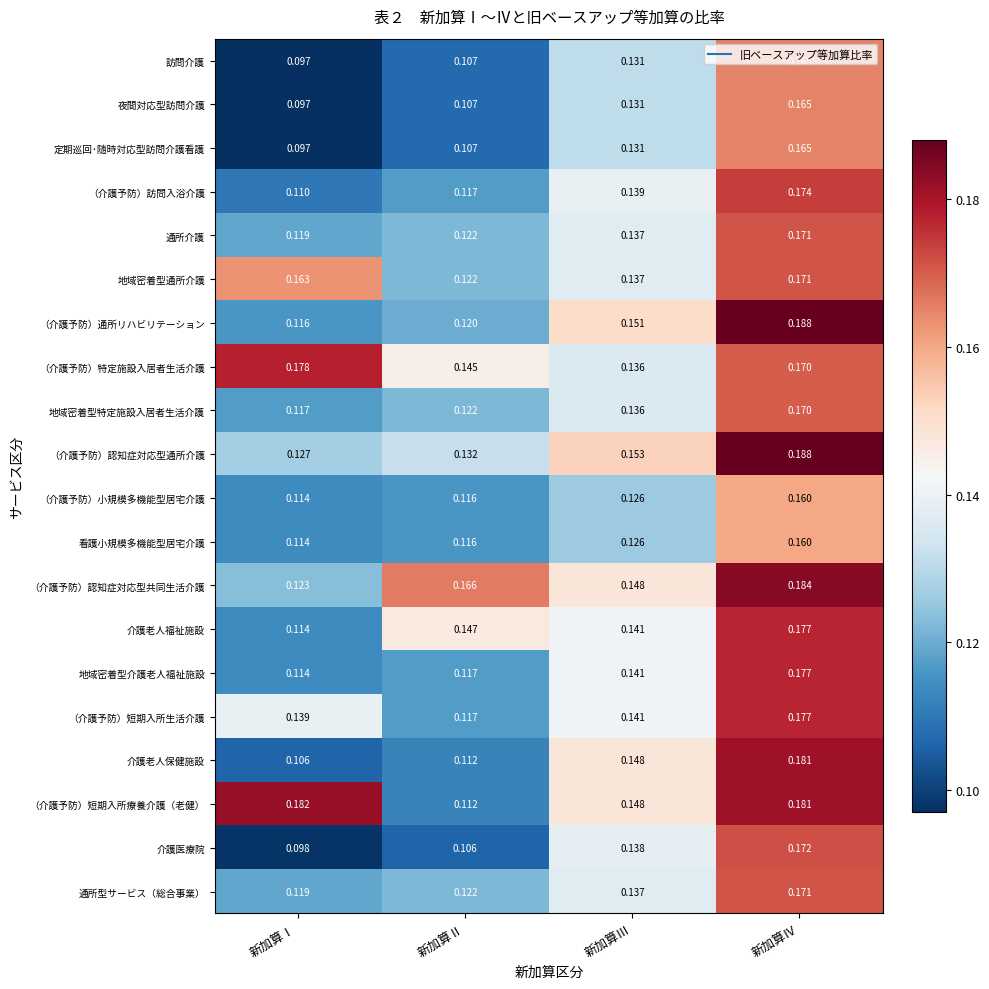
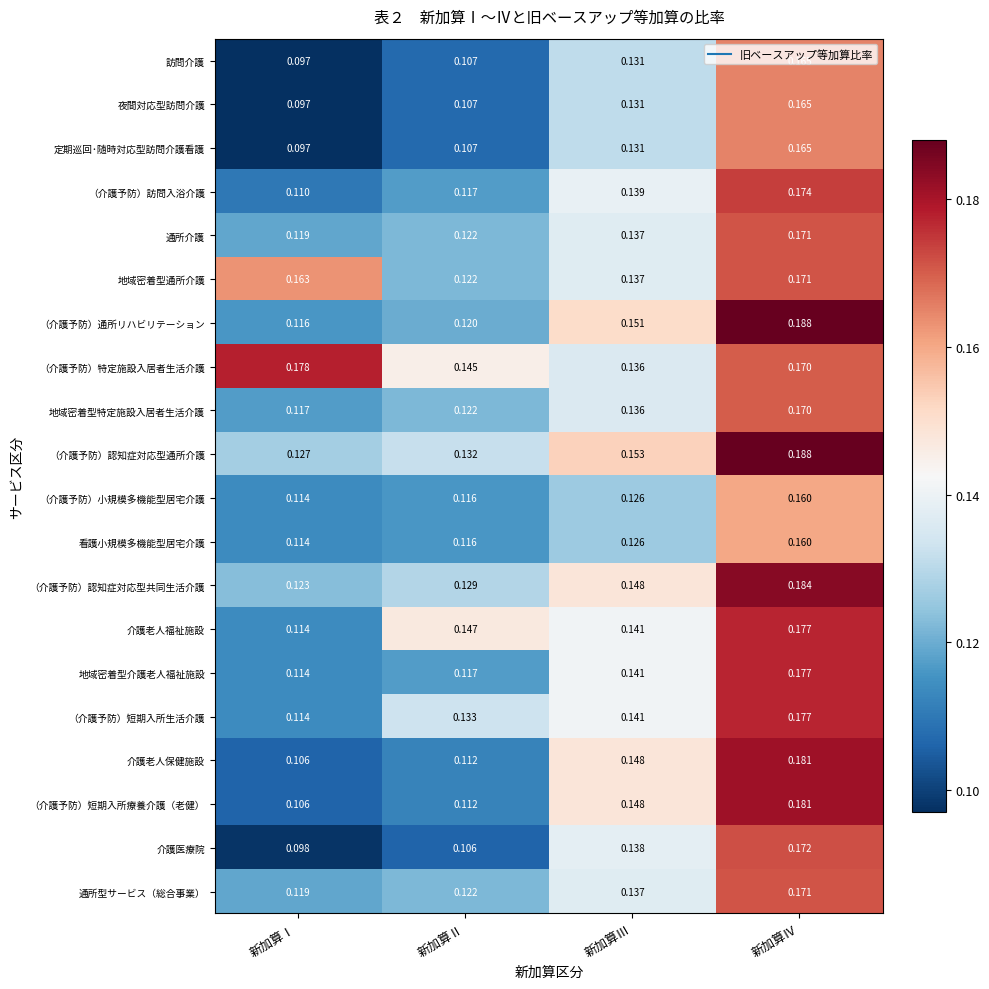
（介護予防）認知症対応型共同生活介護, 新加算Ⅱ: 0.166 -> 0.129
（介護予防）短期入所生活介護, 新加算Ⅰ: 0.139 -> 0.114
（介護予防）短期入所生活介護, 新加算Ⅱ: 0.117 -> 0.133
（介護予防）短期入所療養介護（老健）, 新加算Ⅰ: 0.182 -> 0.106
